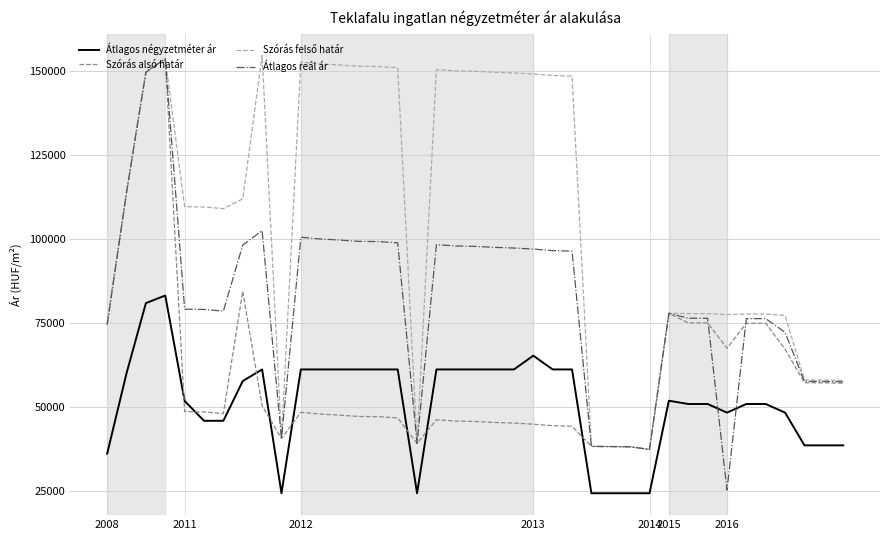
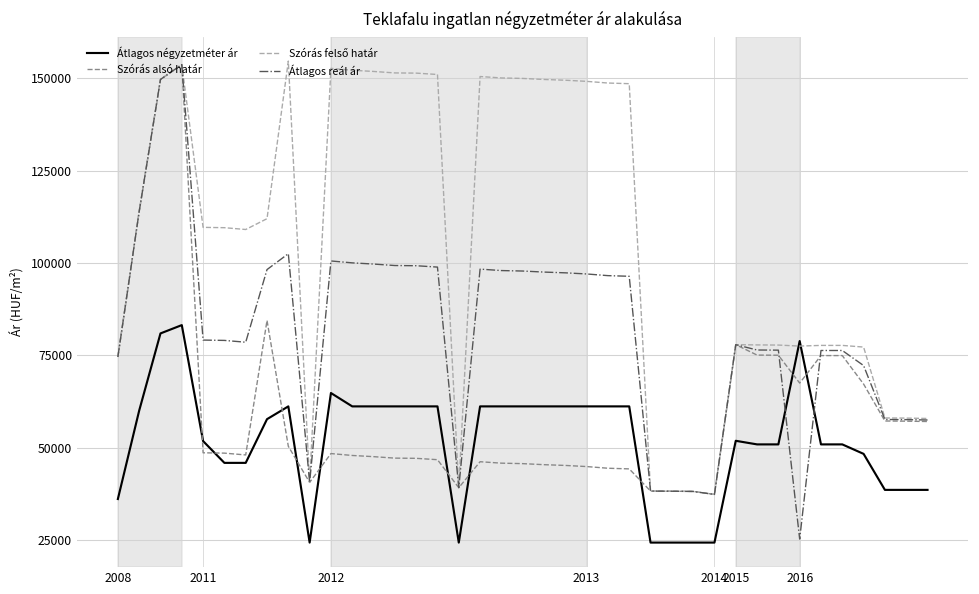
Átlagos négyzetméter ár, 2012: 61000 -> 65000
Átlagos négyzetméter ár, 2013: 65000 -> 61000
Átlagos négyzetméter ár, 2016: 48000 -> 79000
